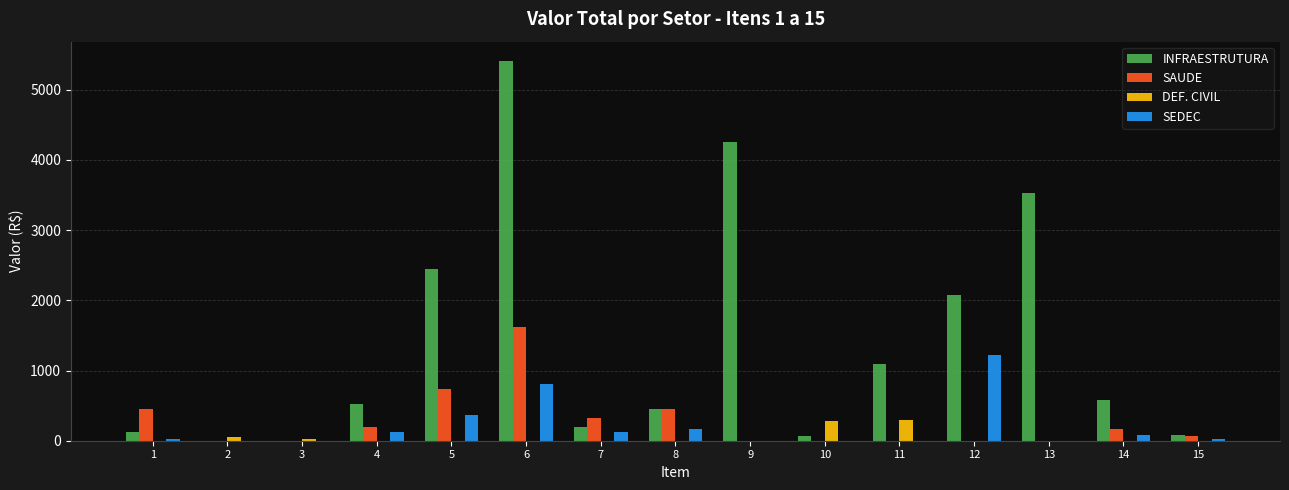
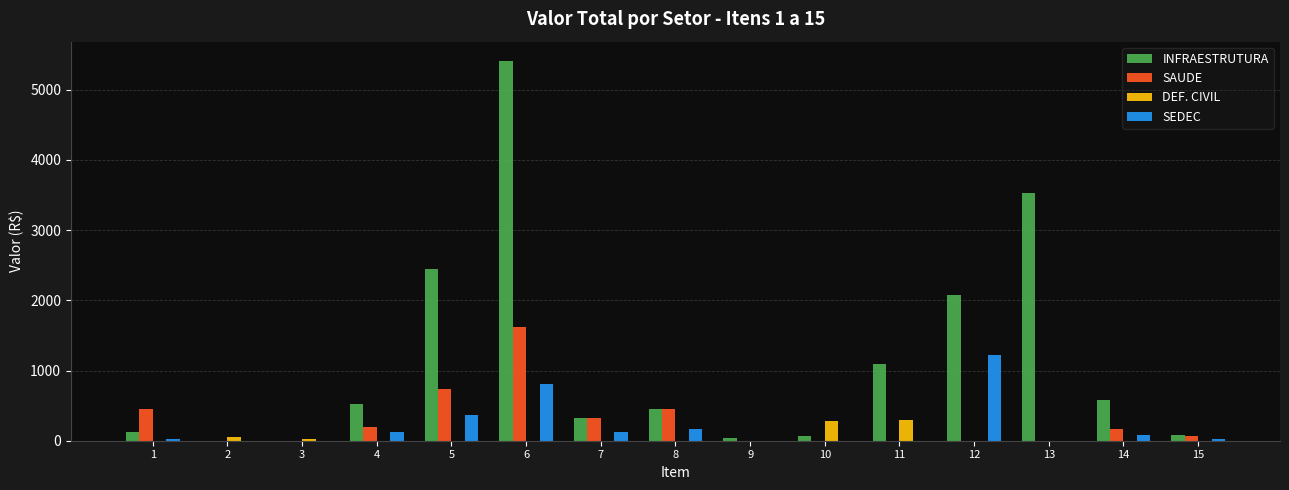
INFRAESTRUTURA, 7: 200 -> 300
INFRAESTRUTURA, 9: 4300 -> 0
